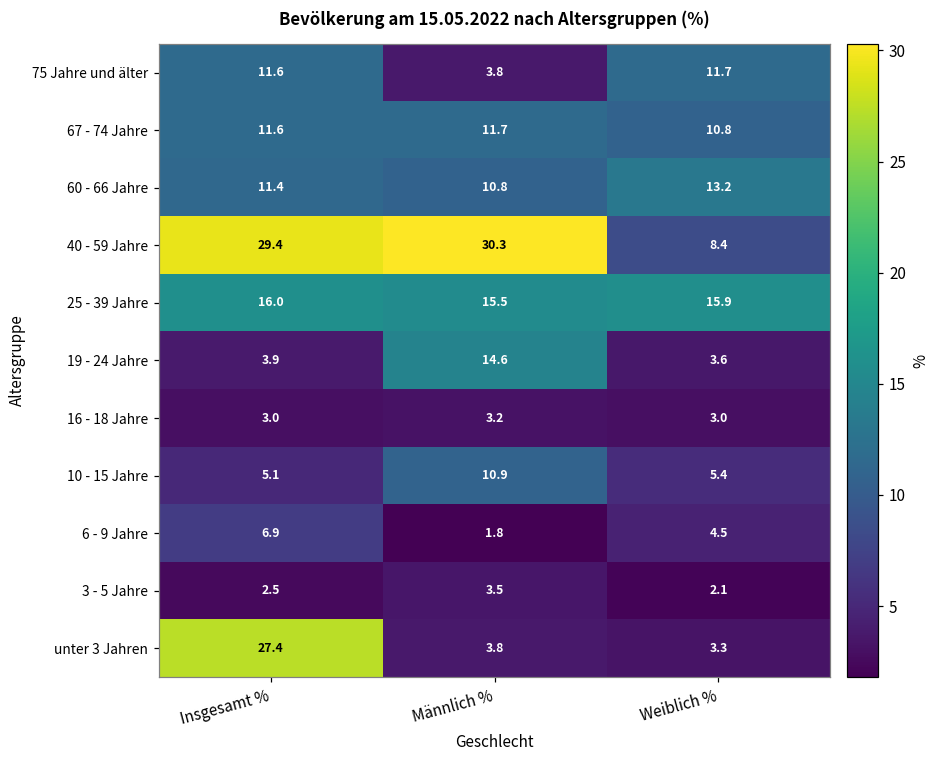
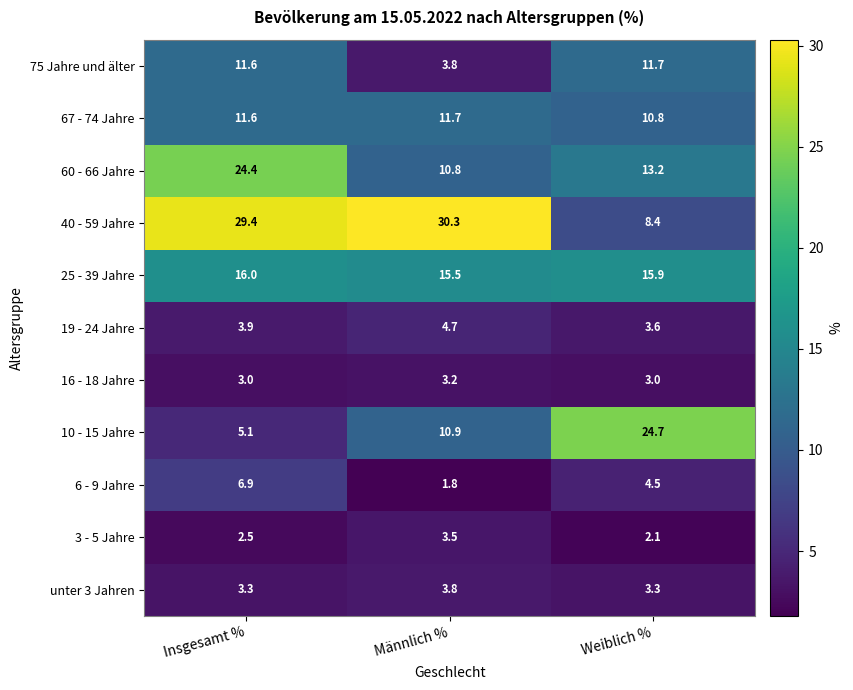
60 - 66 Jahre, Insgesamt %: 11.4 -> 24.4
19 - 24 Jahre, Männlich %: 14.6 -> 4.7
10 - 15 Jahre, Weiblich %: 5.4 -> 24.7
unter 3 Jahren, Insgesamt %: 27.4 -> 3.3
